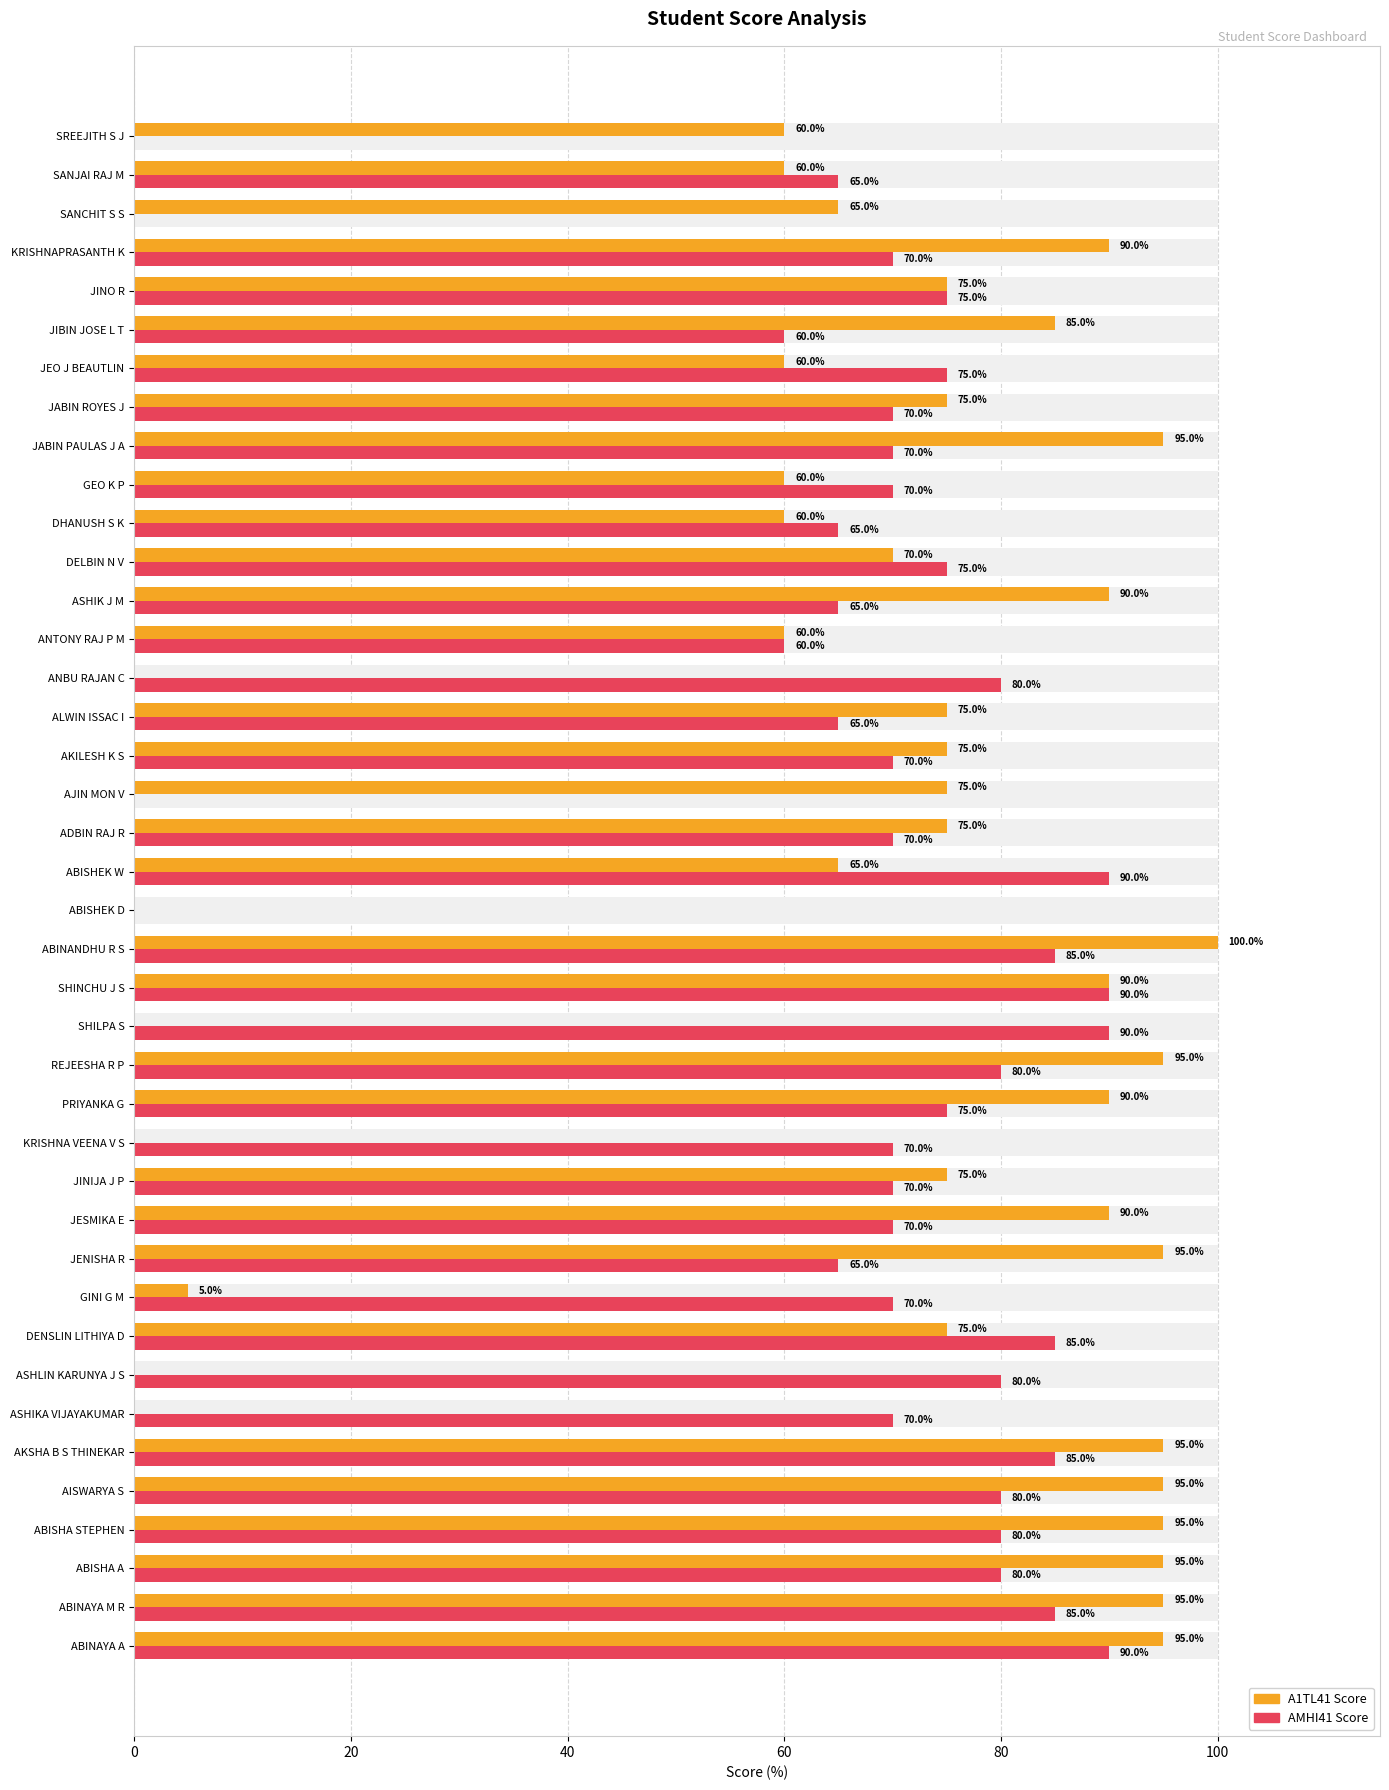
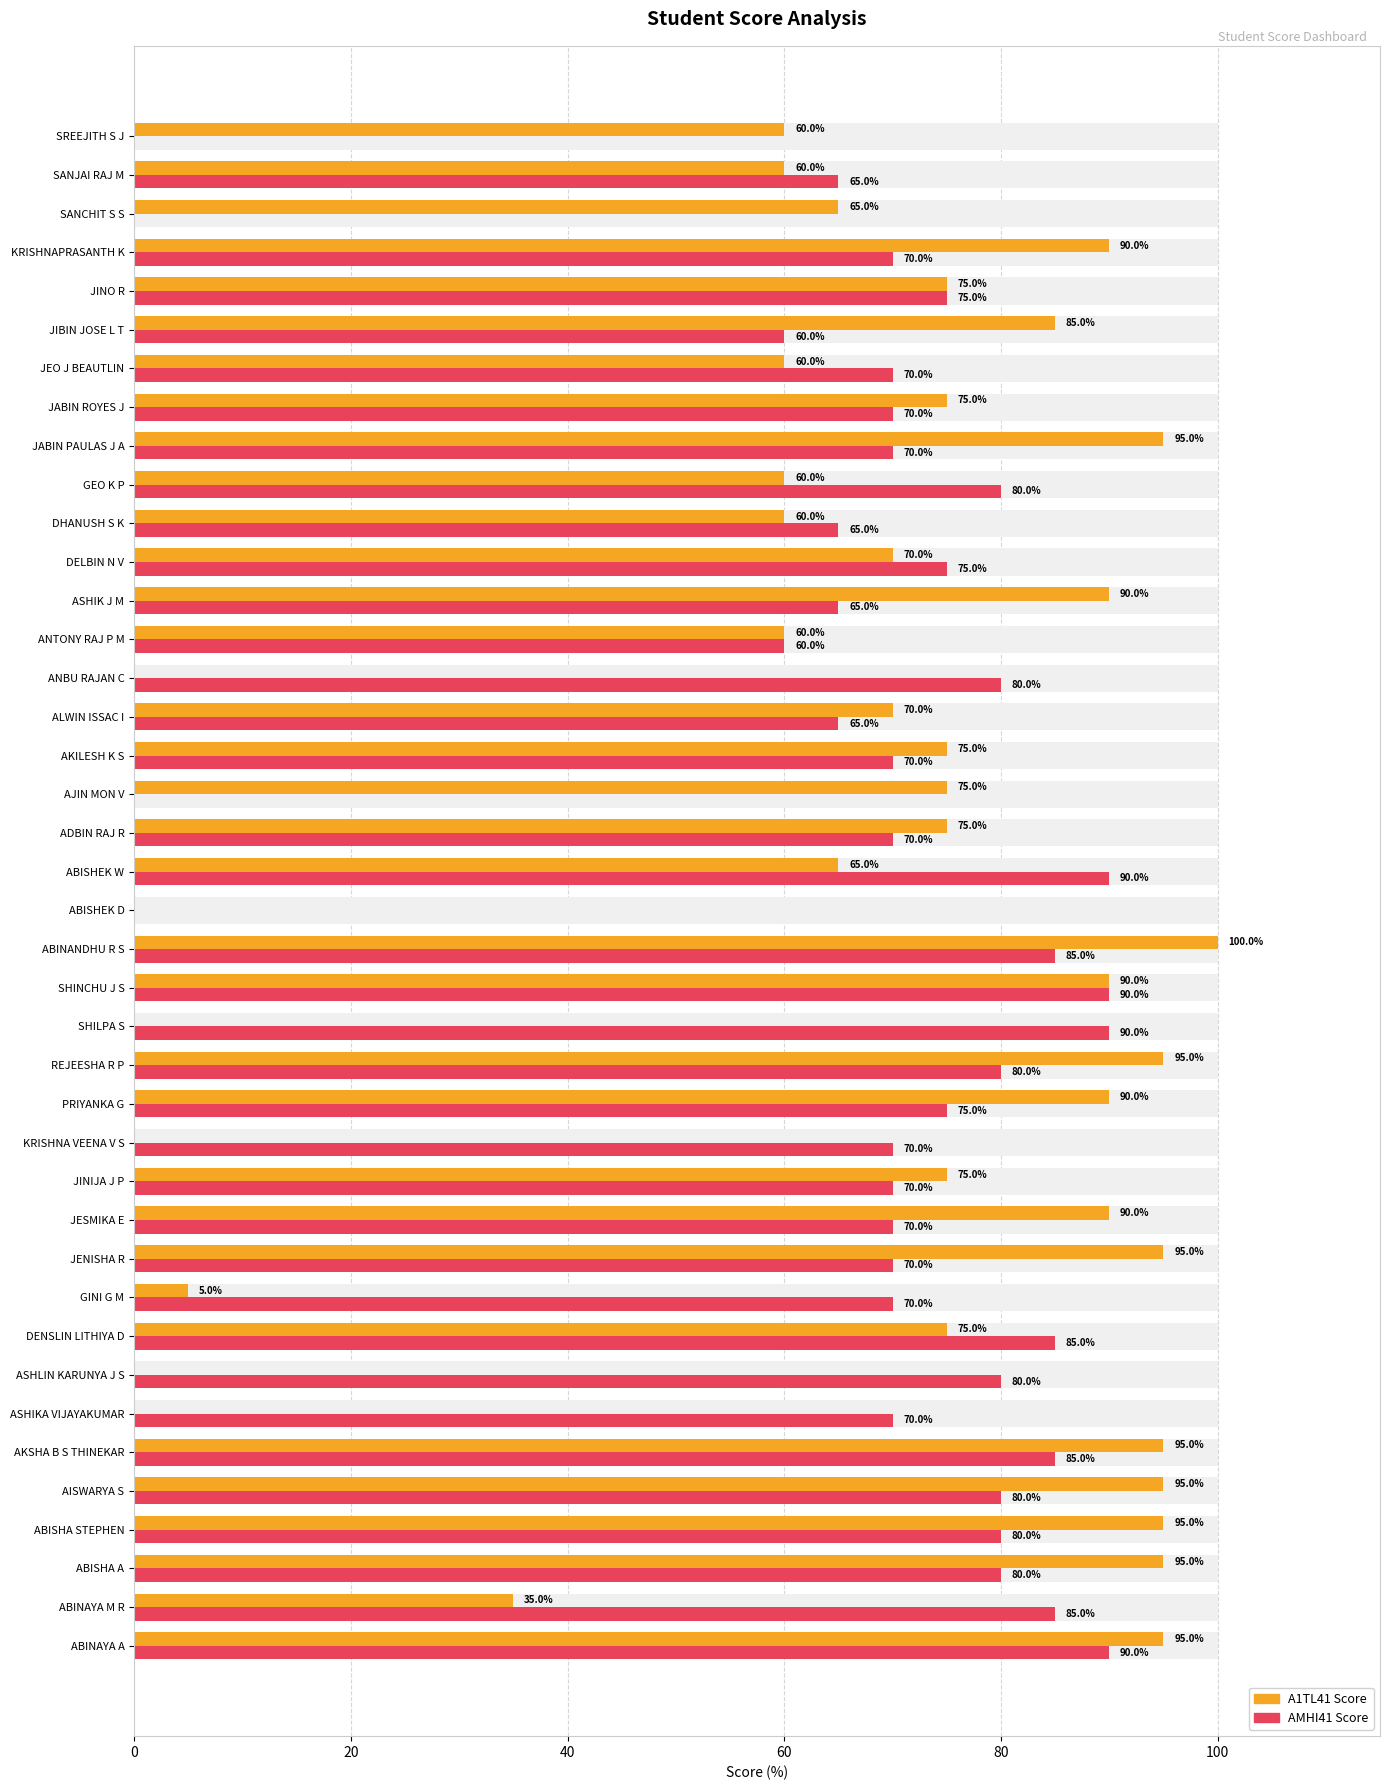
AMHI41 Score, JEO J BEAUTLIN: 75.0% -> 70.0%
AMHI41 Score, GEO K P: 70.0% -> 80.0%
A1TL41 Score, ALWIN ISSAC I: 75.0% -> 70.0%
AMHI41 Score, JENISHA R: 65.0% -> 70.0%
A1TL41 Score, ABINAYA M R: 95.0% -> 35.0%
